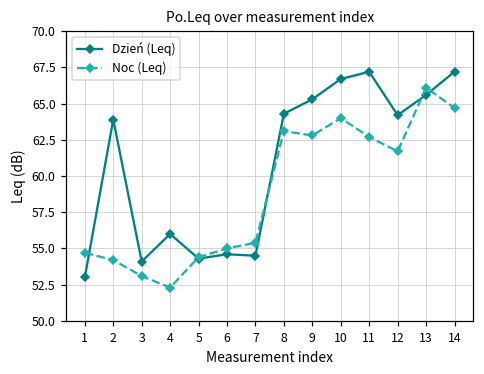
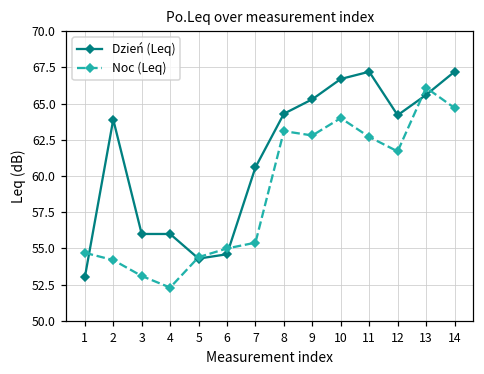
Dzień (Leq), 3: 54.1 -> 56.0
Dzień (Leq), 7: 54.5 -> 60.6
